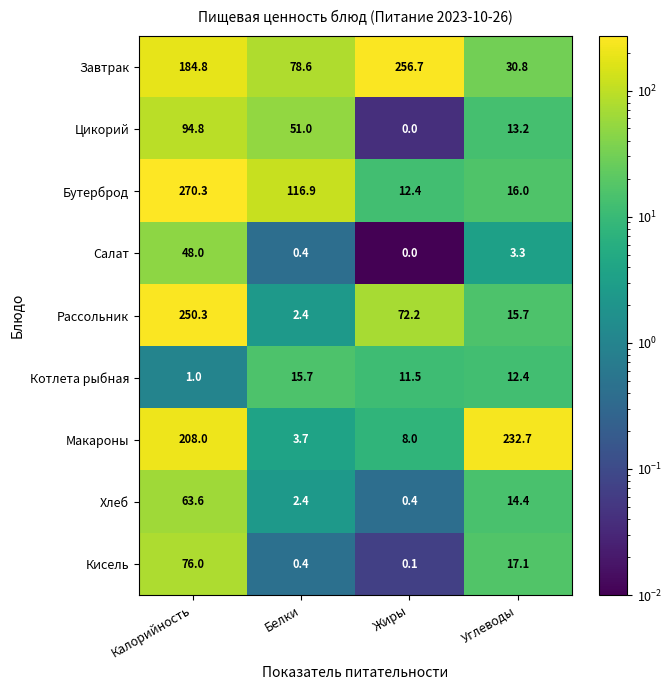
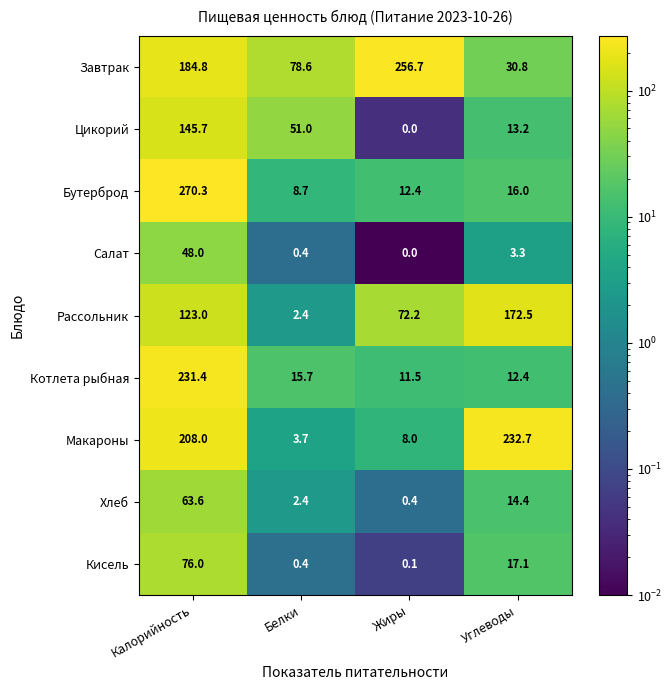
Цикорий, Калорийность: 94.8 -> 145.7
Бутерброд, Белки: 116.9 -> 8.7
Рассольник, Калорийность: 250.3 -> 123.0
Рассольник, Углеводы: 15.7 -> 172.5
Котлета рыбная, Калорийность: 1.0 -> 231.4
